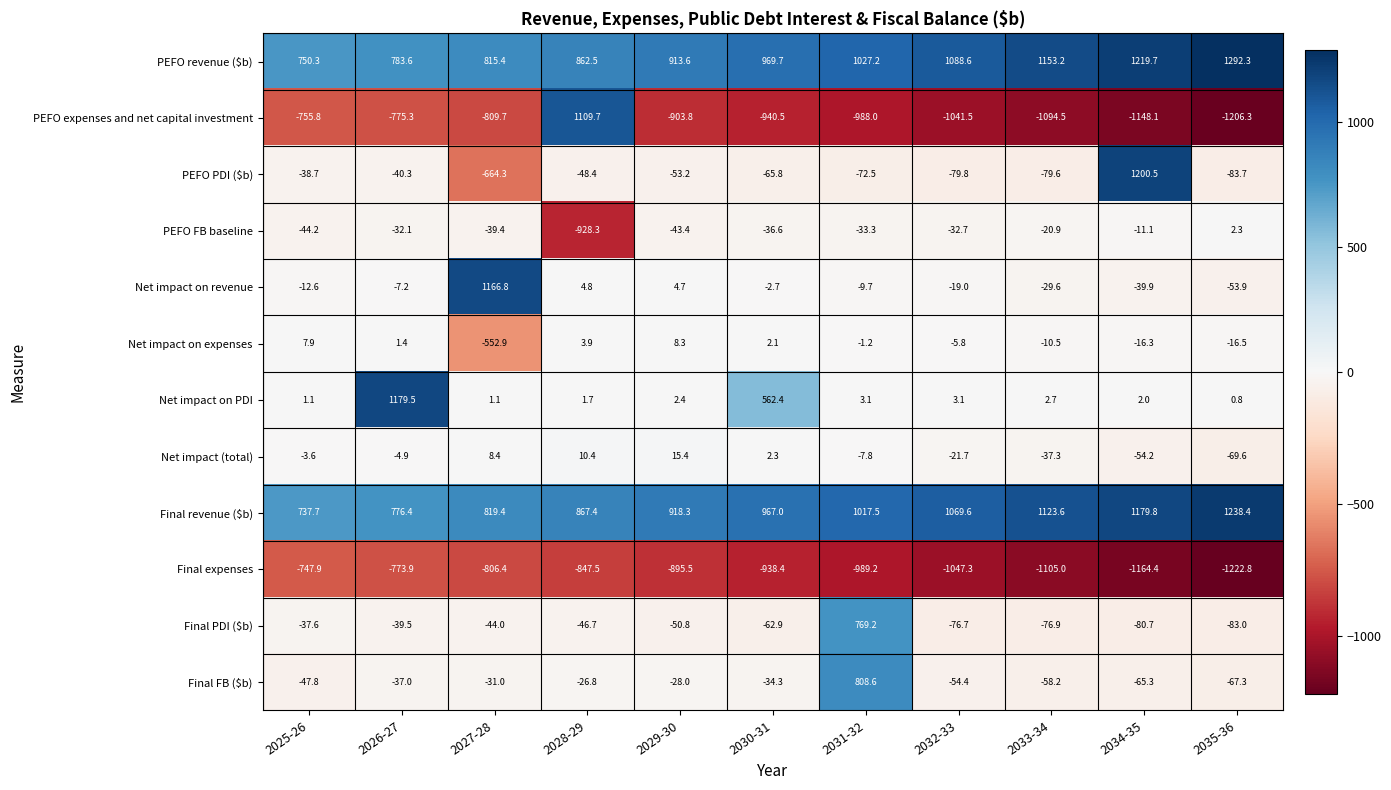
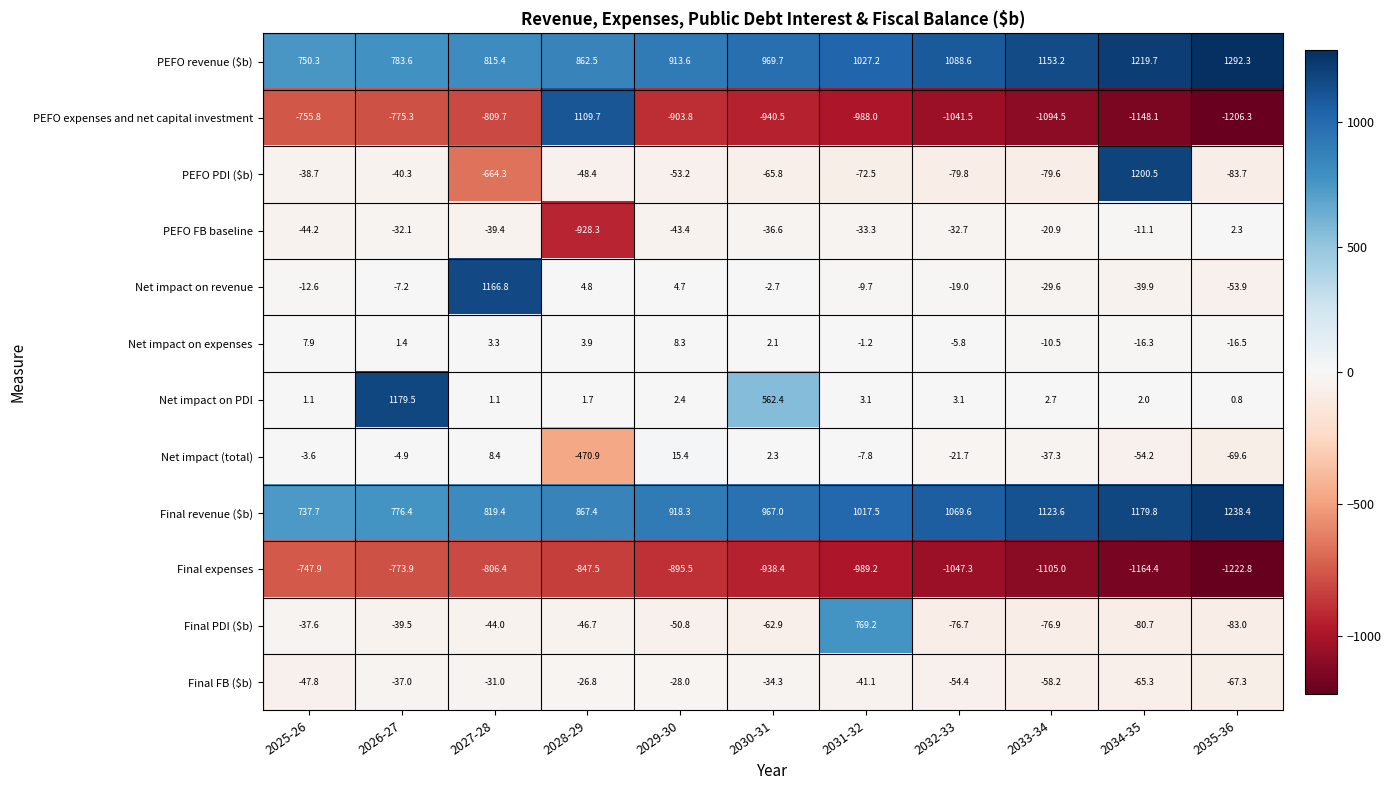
Net impact on expenses, 2027-28: -552.9 -> 3.3
Net impact (total), 2028-29: 10.4 -> -470.9
Final FB ($b), 2031-32: 808.6 -> -41.1
